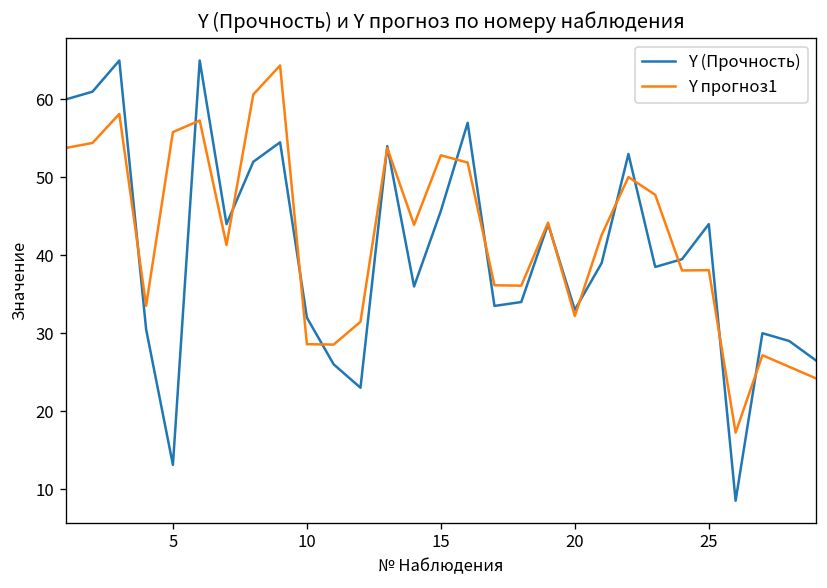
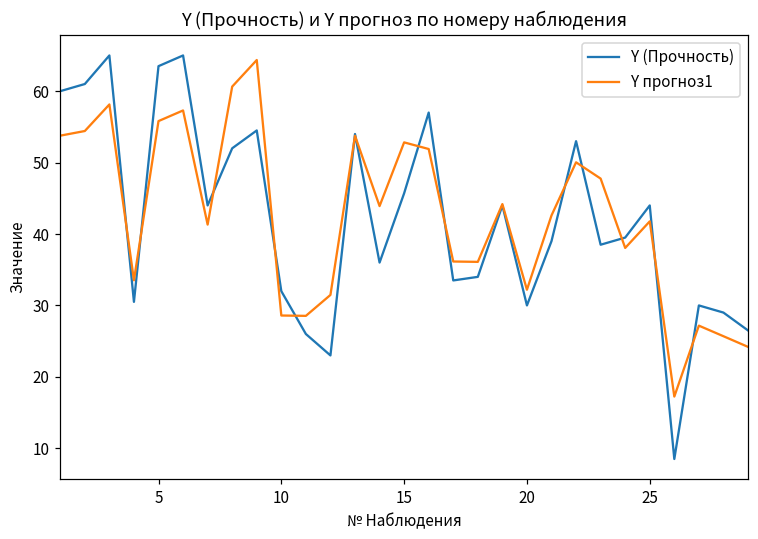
Y (Прочность), 5: 13 -> 64
Y (Прочность), 20: 33 -> 30
Y прогноз1, 25: 38 -> 42
